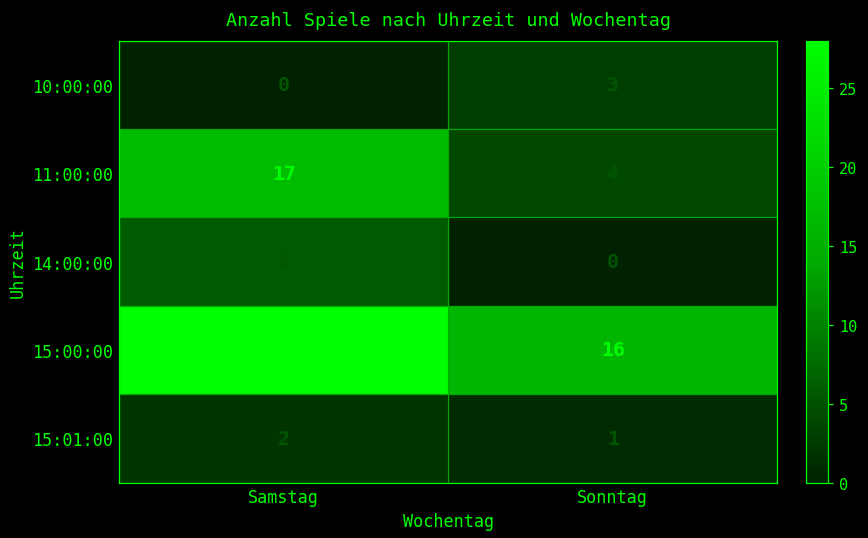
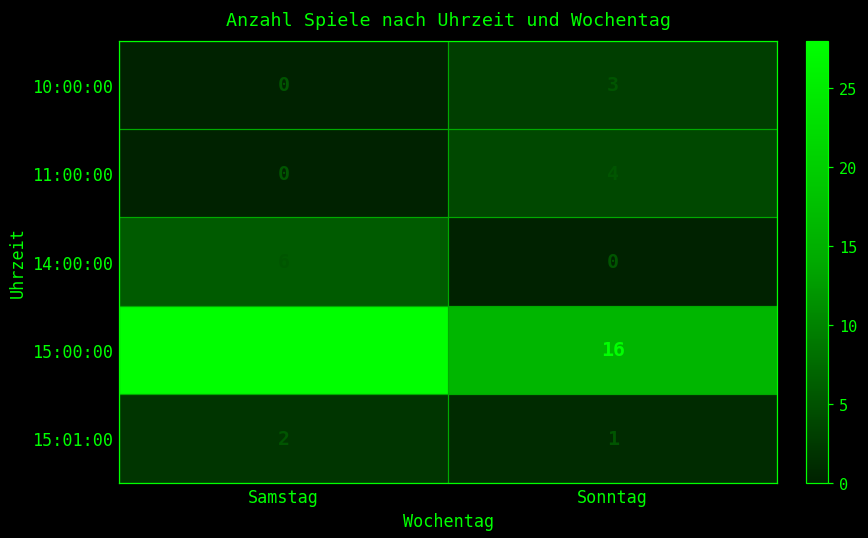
11:00:00, Samstag: 17 -> 0
